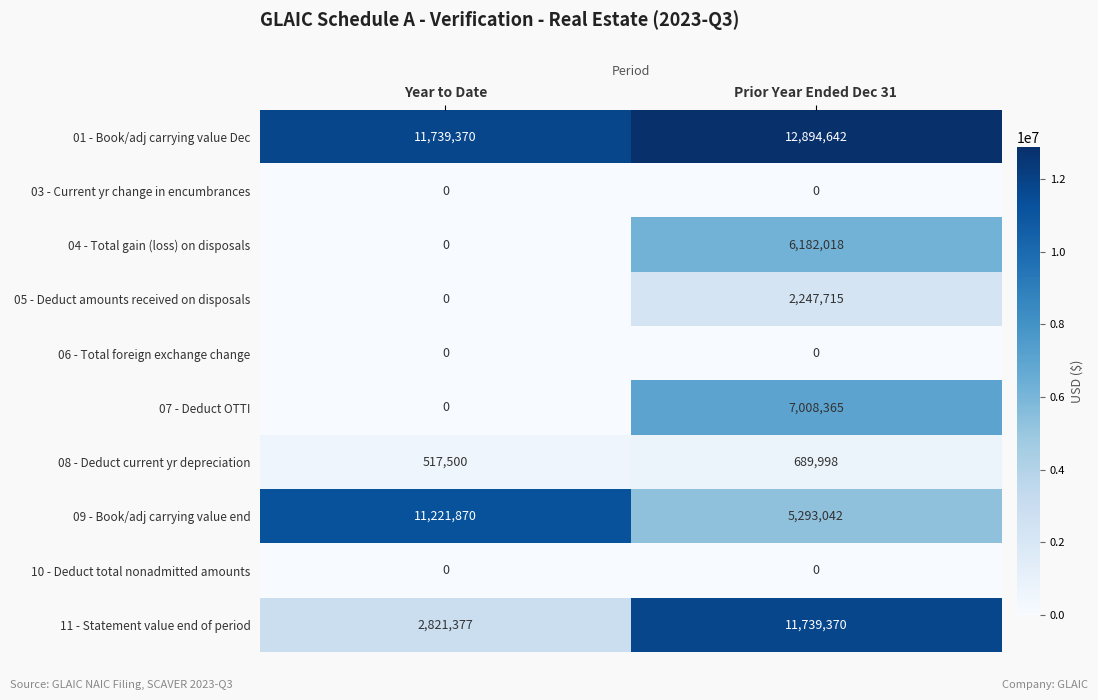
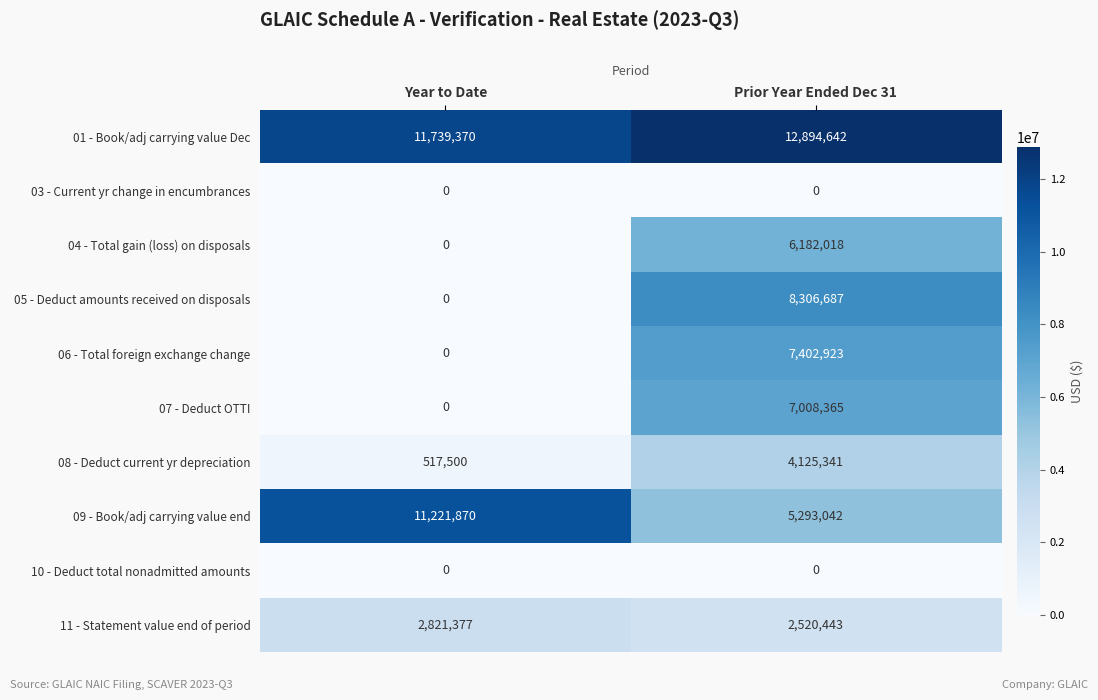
05 - Deduct amounts received on disposals, Prior Year Ended Dec 31: 2,247,715 -> 8,306,687
06 - Total foreign exchange change, Prior Year Ended Dec 31: 0 -> 7,402,923
08 - Deduct current yr depreciation, Prior Year Ended Dec 31: 689,998 -> 4,125,341
11 - Statement value end of period, Prior Year Ended Dec 31: 11,739,370 -> 2,520,443
